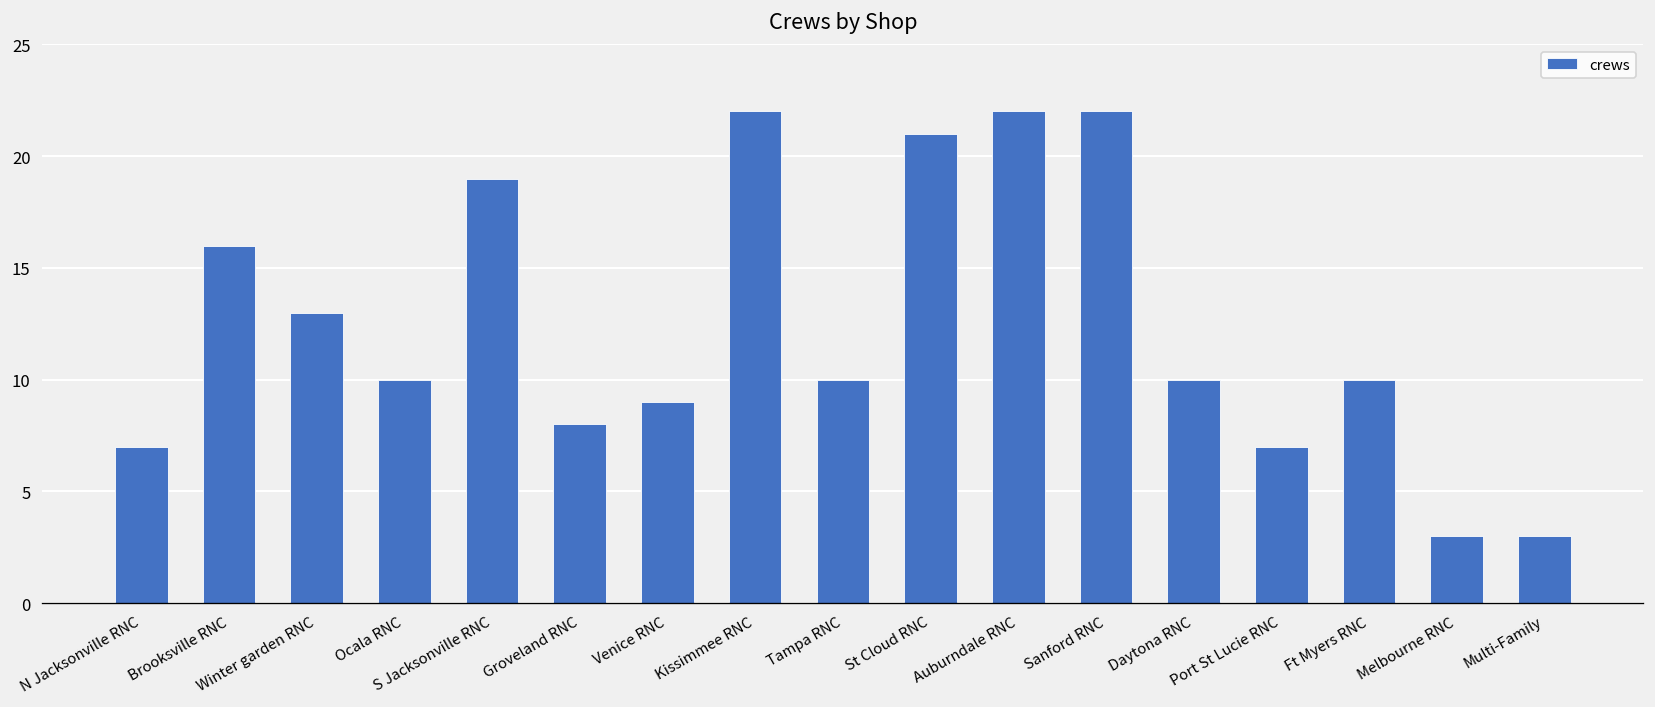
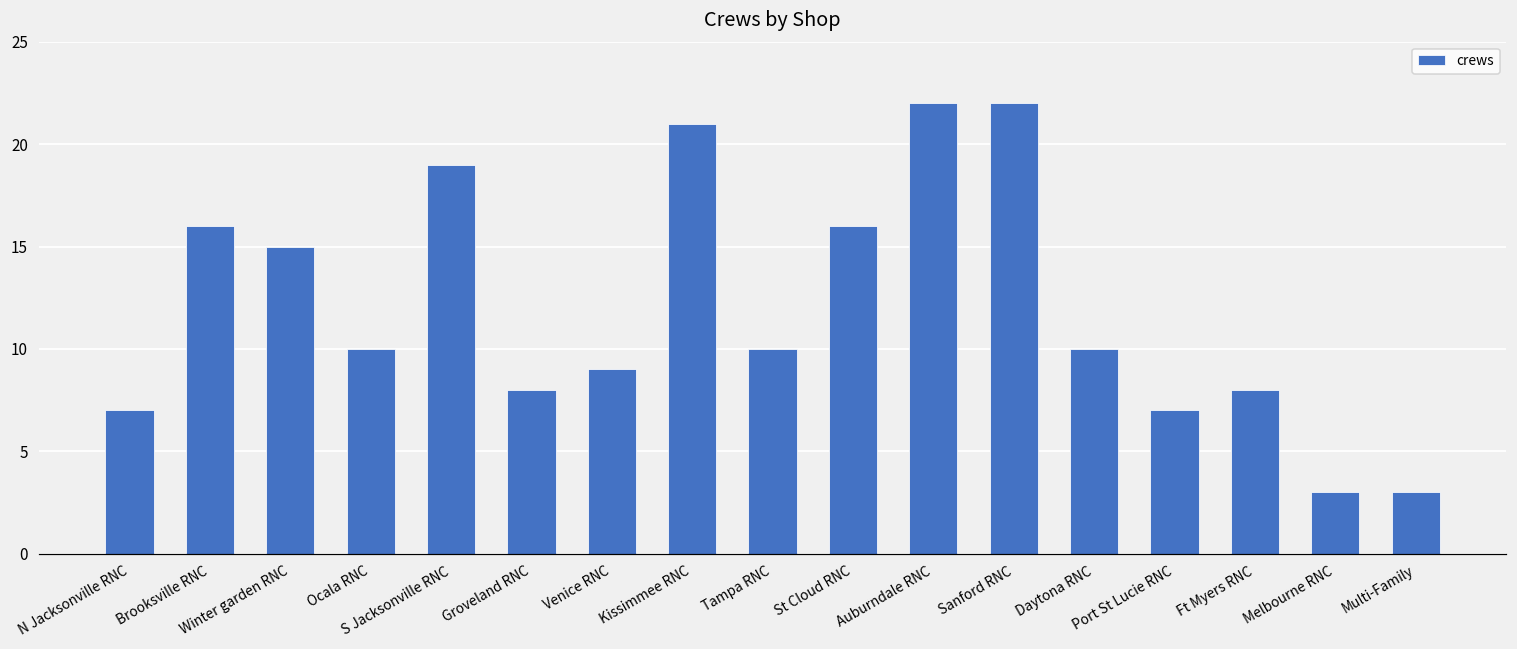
Winter garden RNC: 13 -> 15
Kissimmee RNC: 22 -> 21
St Cloud RNC: 21 -> 16
Ft Myers RNC: 10 -> 8
